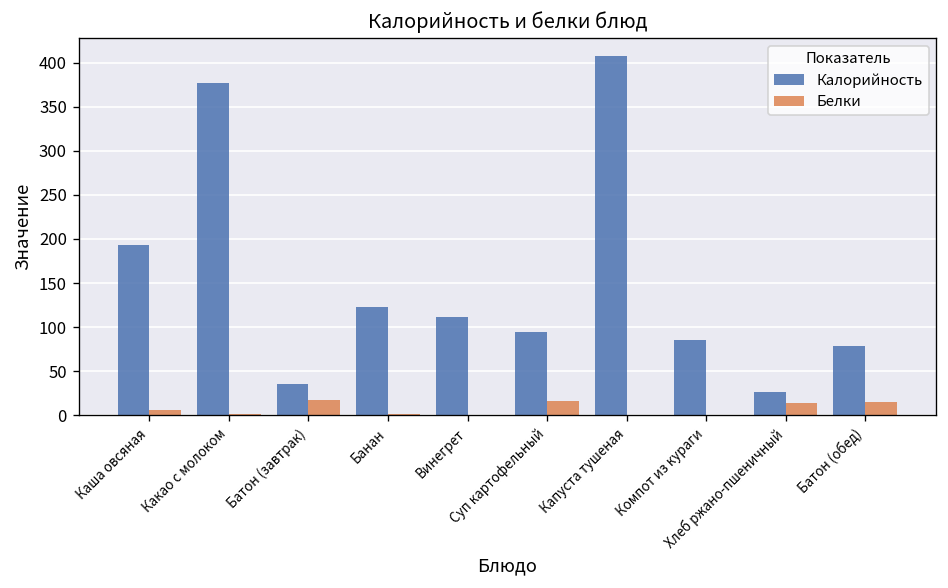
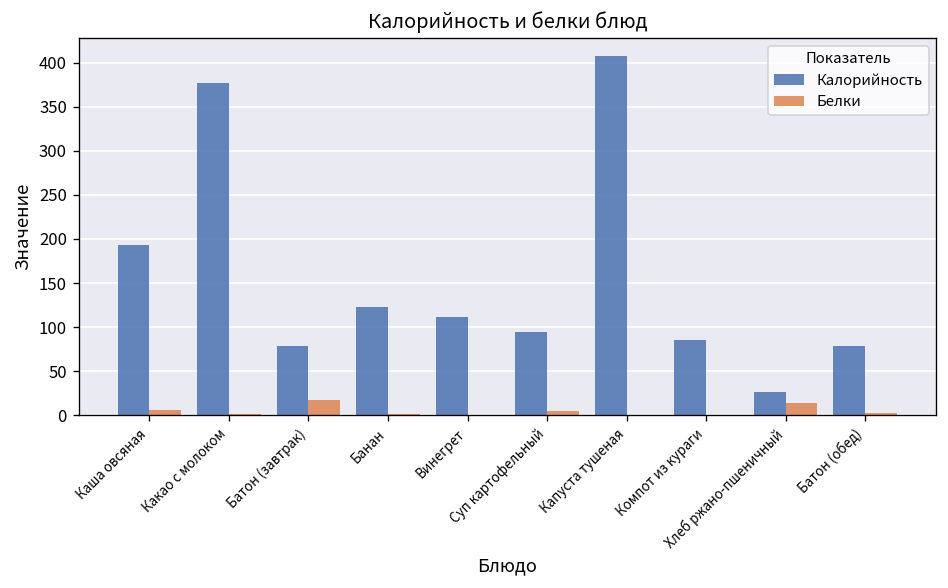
Калорийность, Батон (завтрак): 40 -> 80
Белки, Суп картофельный: 20 -> 0
Белки, Батон (обед): 20 -> 0
